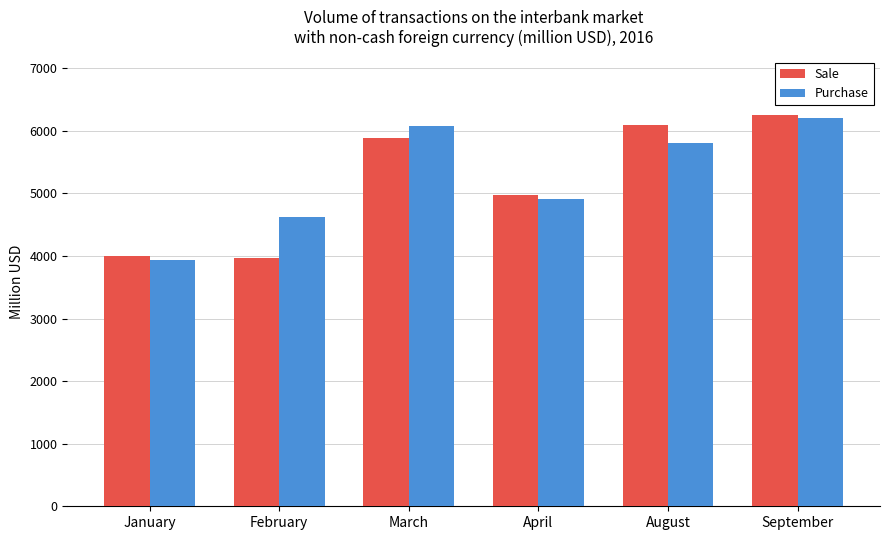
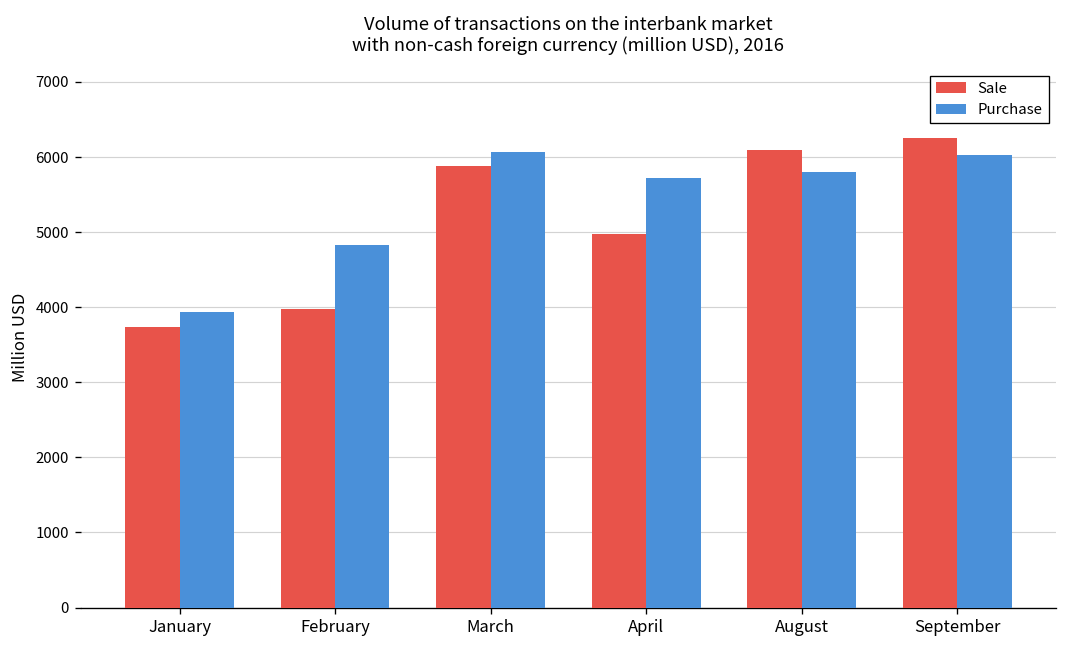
Sale, January: 4000 -> 3700
Purchase, February: 4600 -> 4800
Purchase, April: 4900 -> 5700
Purchase, September: 6200 -> 6000
